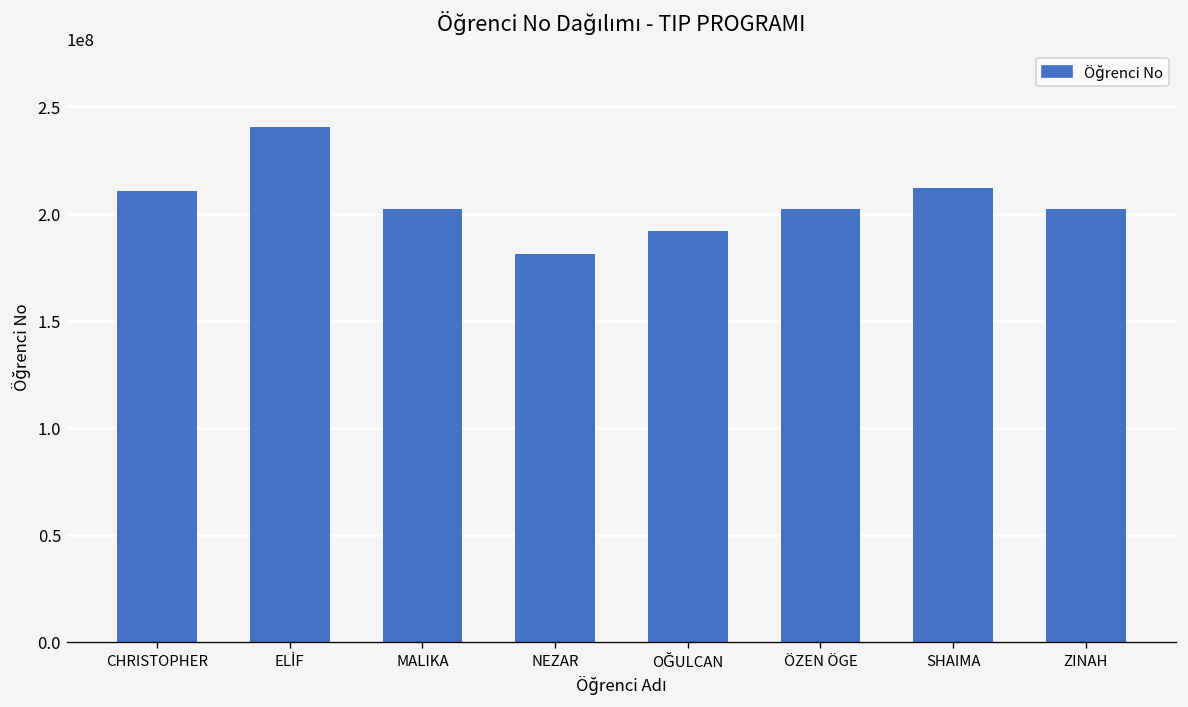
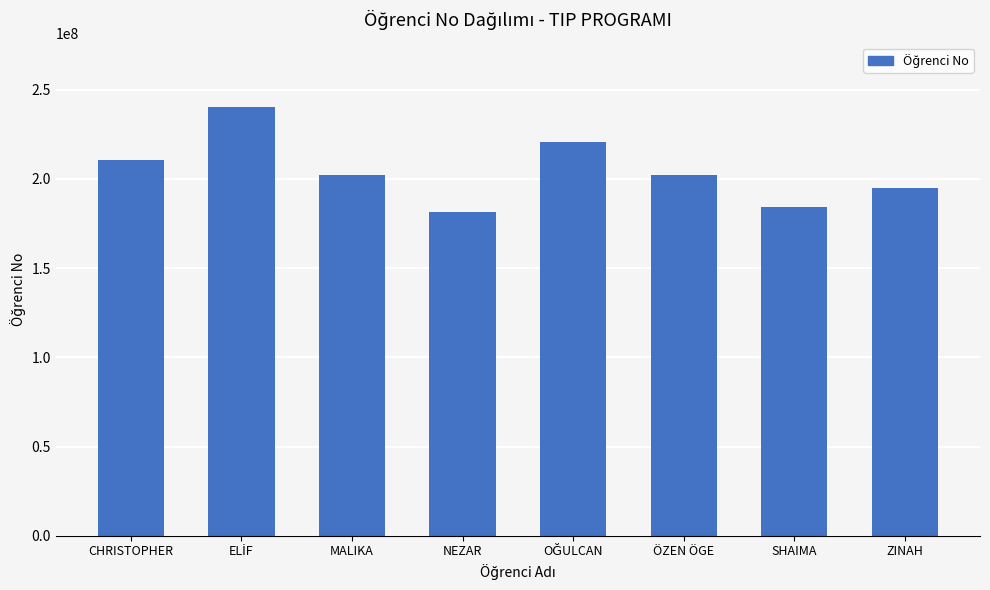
OĞULCAN: 192000000 -> 220000000
SHAIMA: 212000000 -> 184000000
ZINAH: 202000000 -> 195000000
